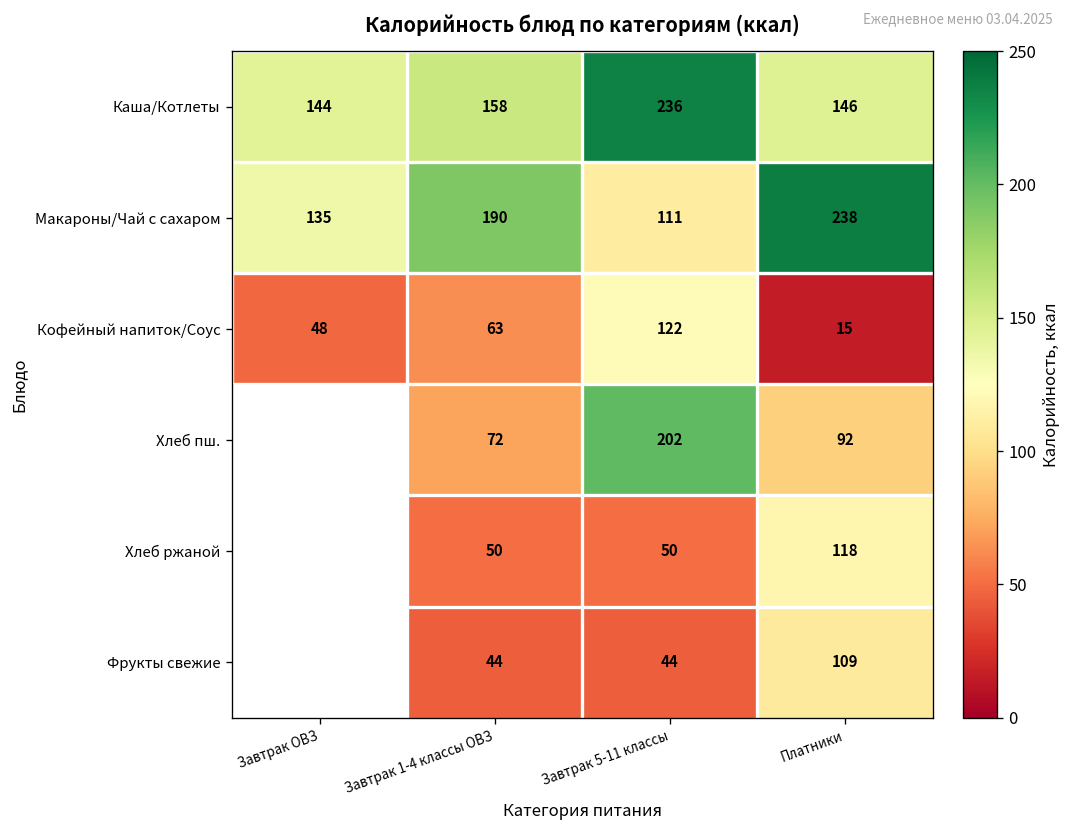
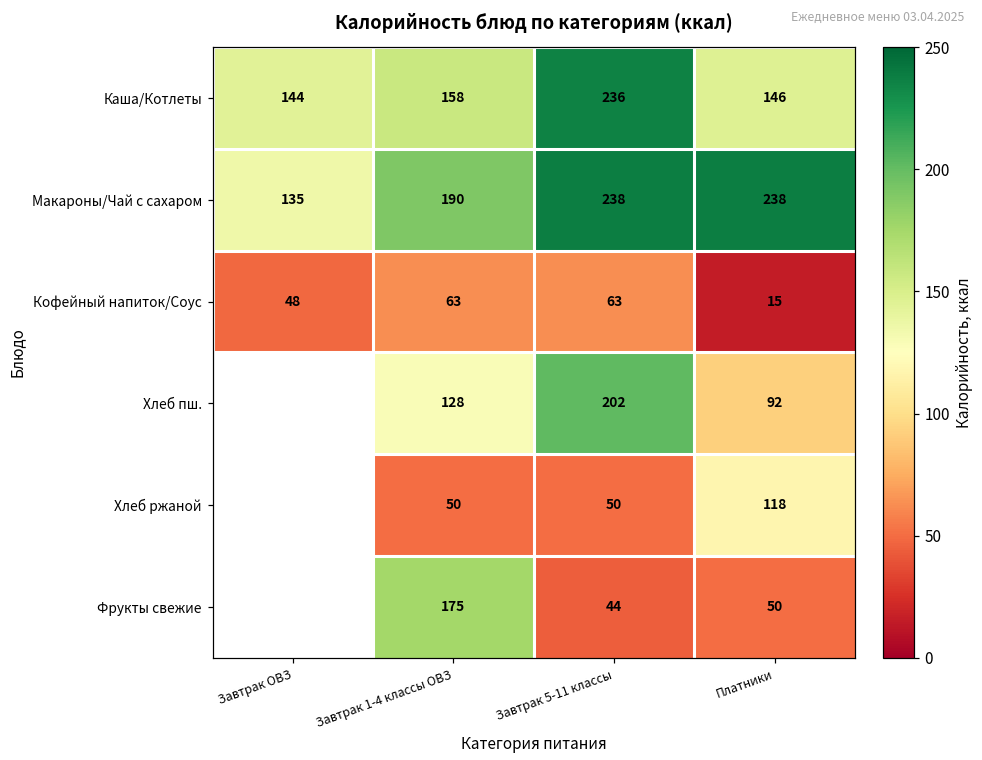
Макароны/Чай с сахаром, Завтрак 5-11 классы: 111 -> 238
Кофейный напиток/Соус, Завтрак 5-11 классы: 122 -> 63
Хлеб пш., Завтрак 1-4 классы ОВЗ: 72 -> 128
Фрукты свежие, Завтрак 1-4 классы ОВЗ: 44 -> 175
Фрукты свежие, Платники: 109 -> 50
